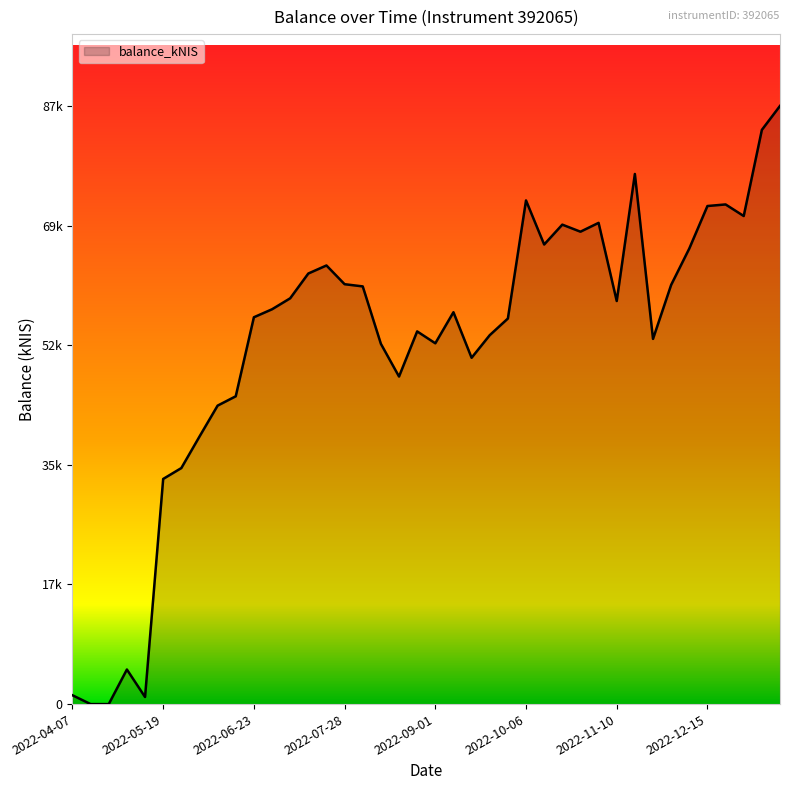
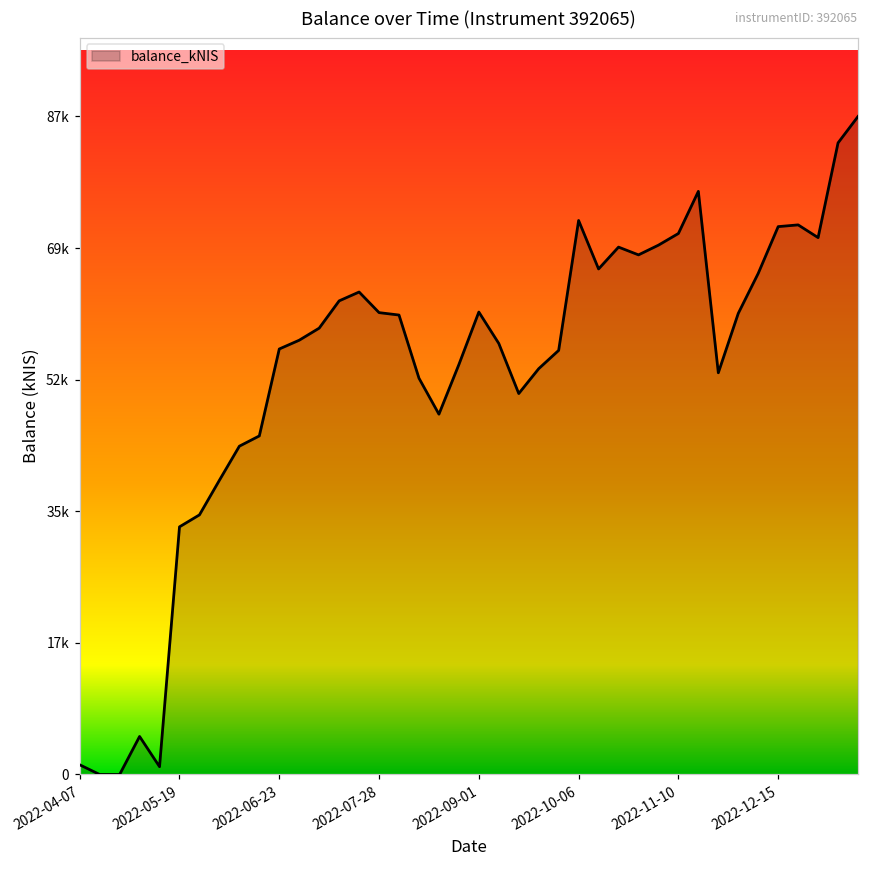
2022-09-01: 52000 -> 61000
2022-11-10: 58000 -> 71000
